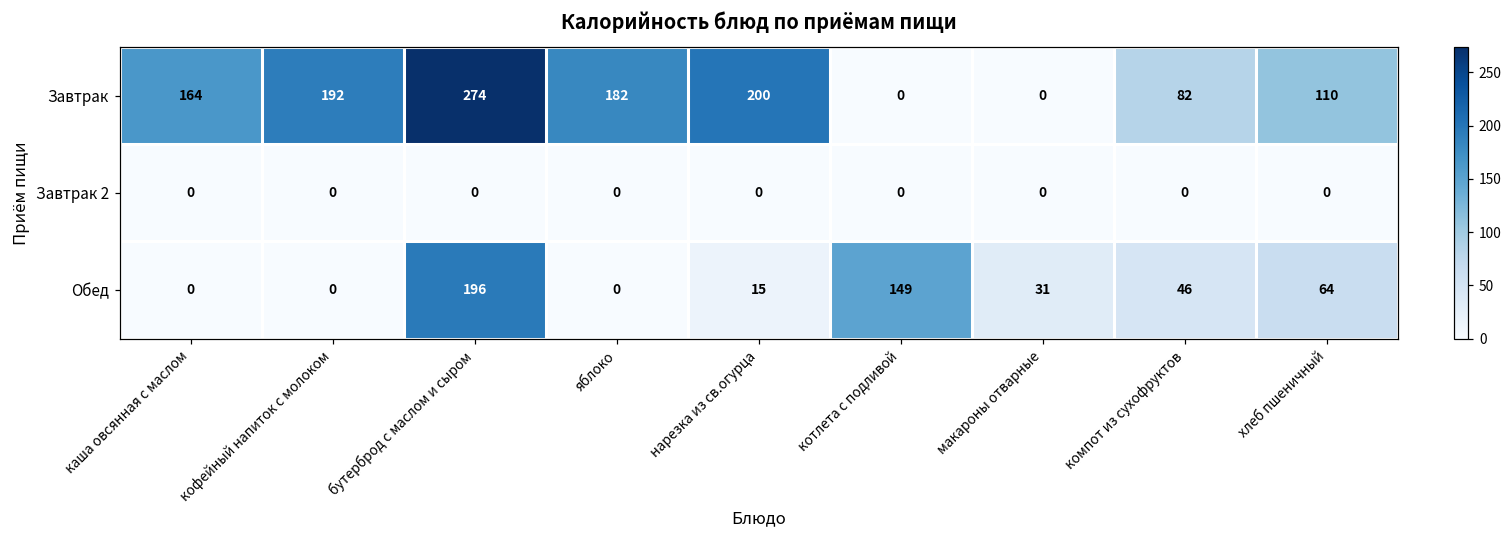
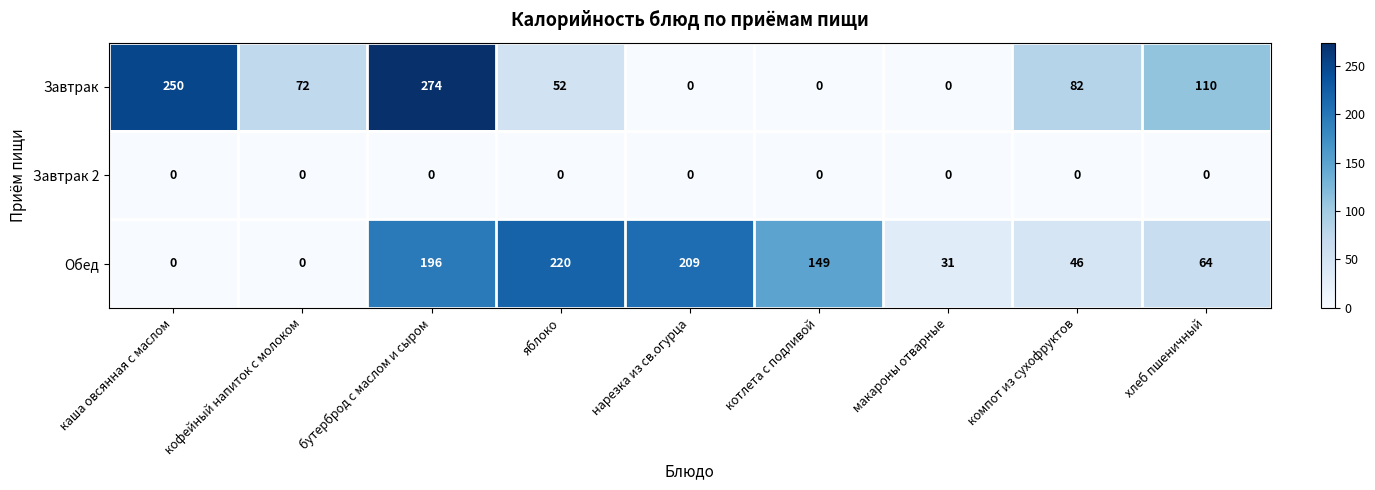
Завтрак, каша овсянная с маслом: 164 -> 250
Завтрак, кофейный напиток с молоком: 192 -> 72
Завтрак, яблоко: 182 -> 52
Завтрак, нарезка из св.огурца: 200 -> 0
Обед, яблоко: 0 -> 220
Обед, нарезка из св.огурца: 15 -> 209
